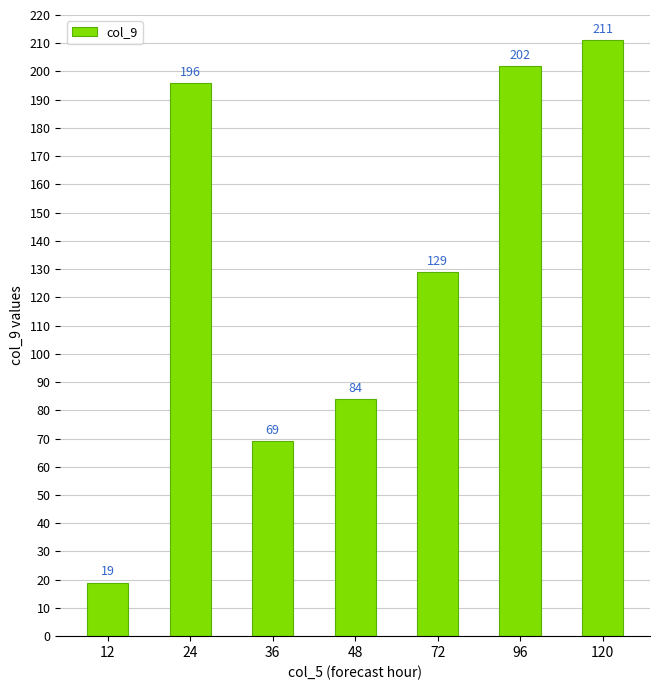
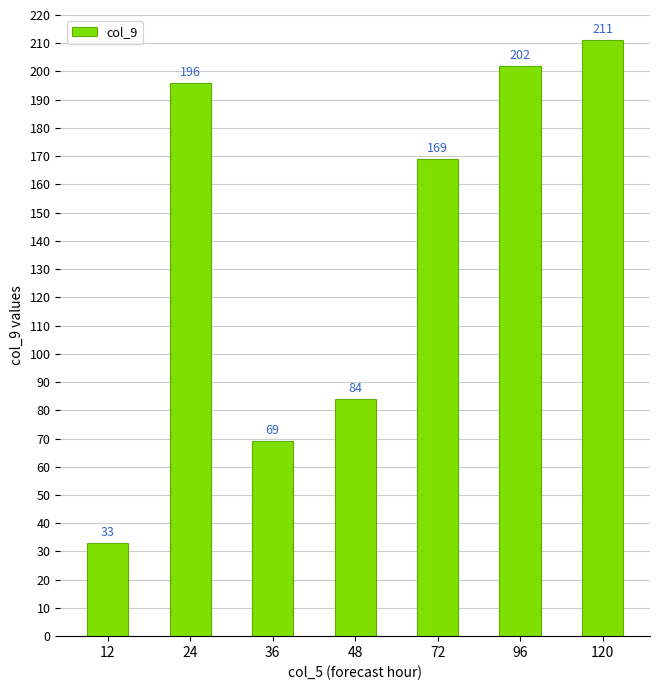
12: 19 -> 33
72: 129 -> 169
